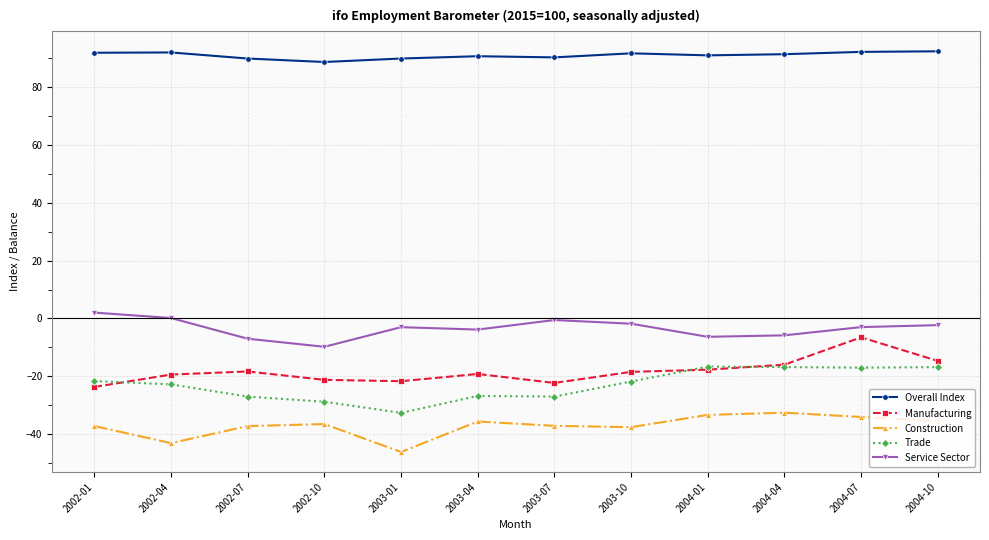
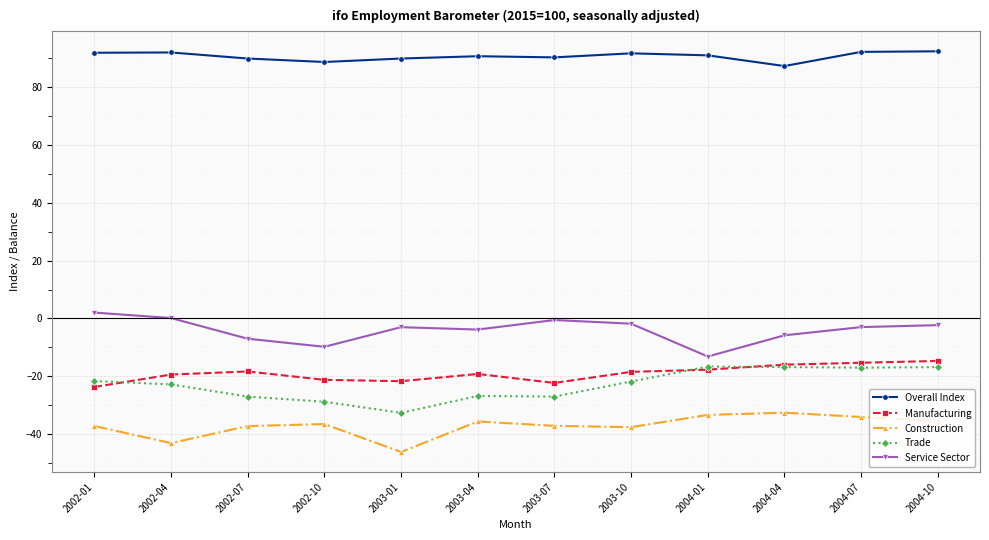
Service Sector, 2004-01: -6 -> -13
Overall Index, 2004-04: 91 -> 87
Manufacturing, 2004-07: -7 -> -15
